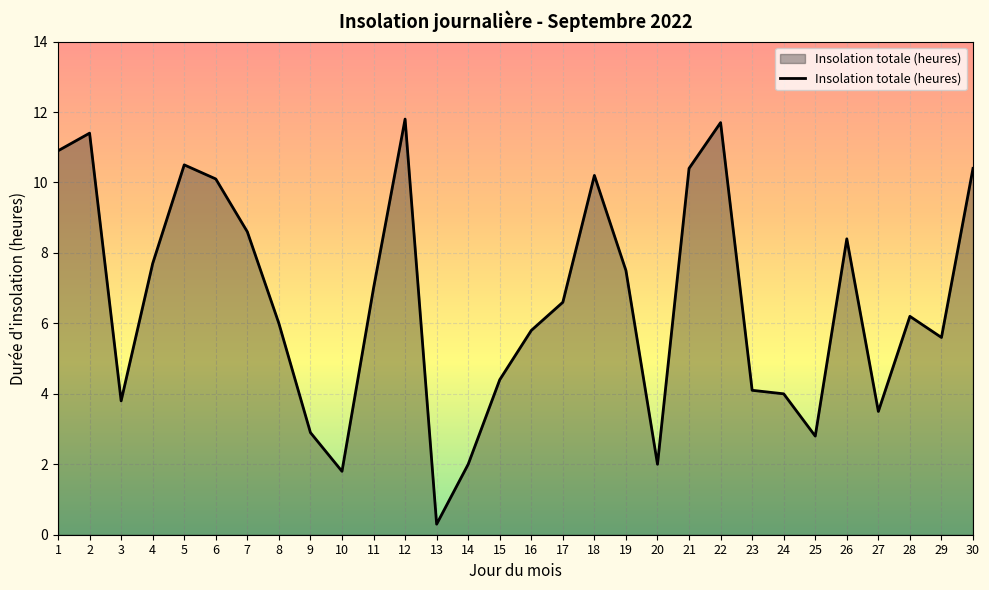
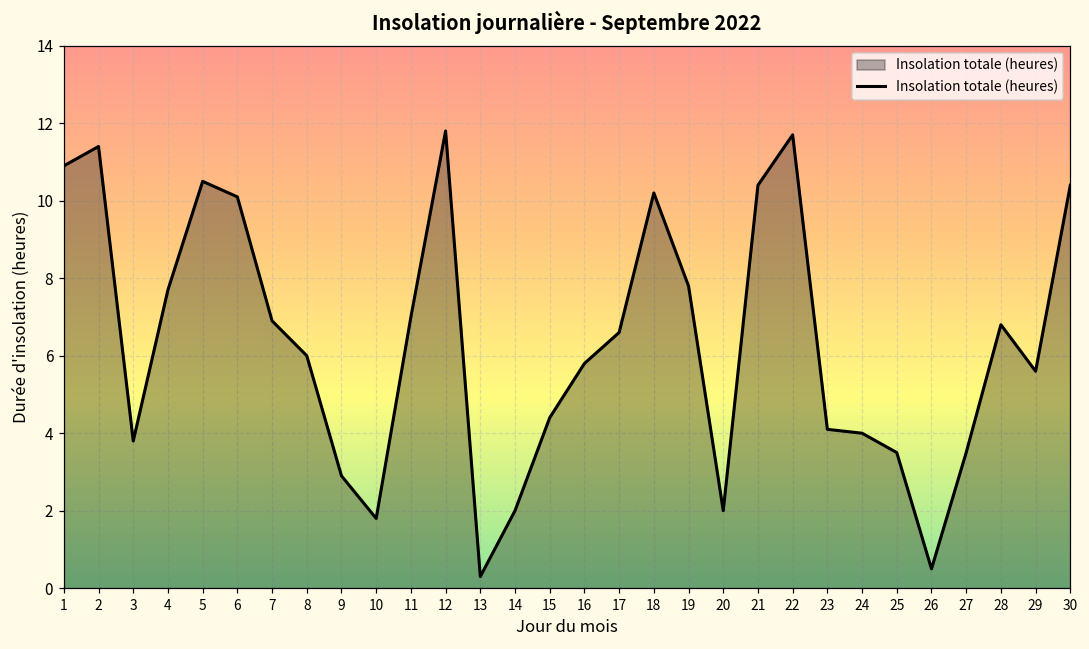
7: 8.6 -> 6.9
19: 7.5 -> 7.8
25: 2.8 -> 3.5
26: 8.4 -> 0.5
28: 6.2 -> 6.8
